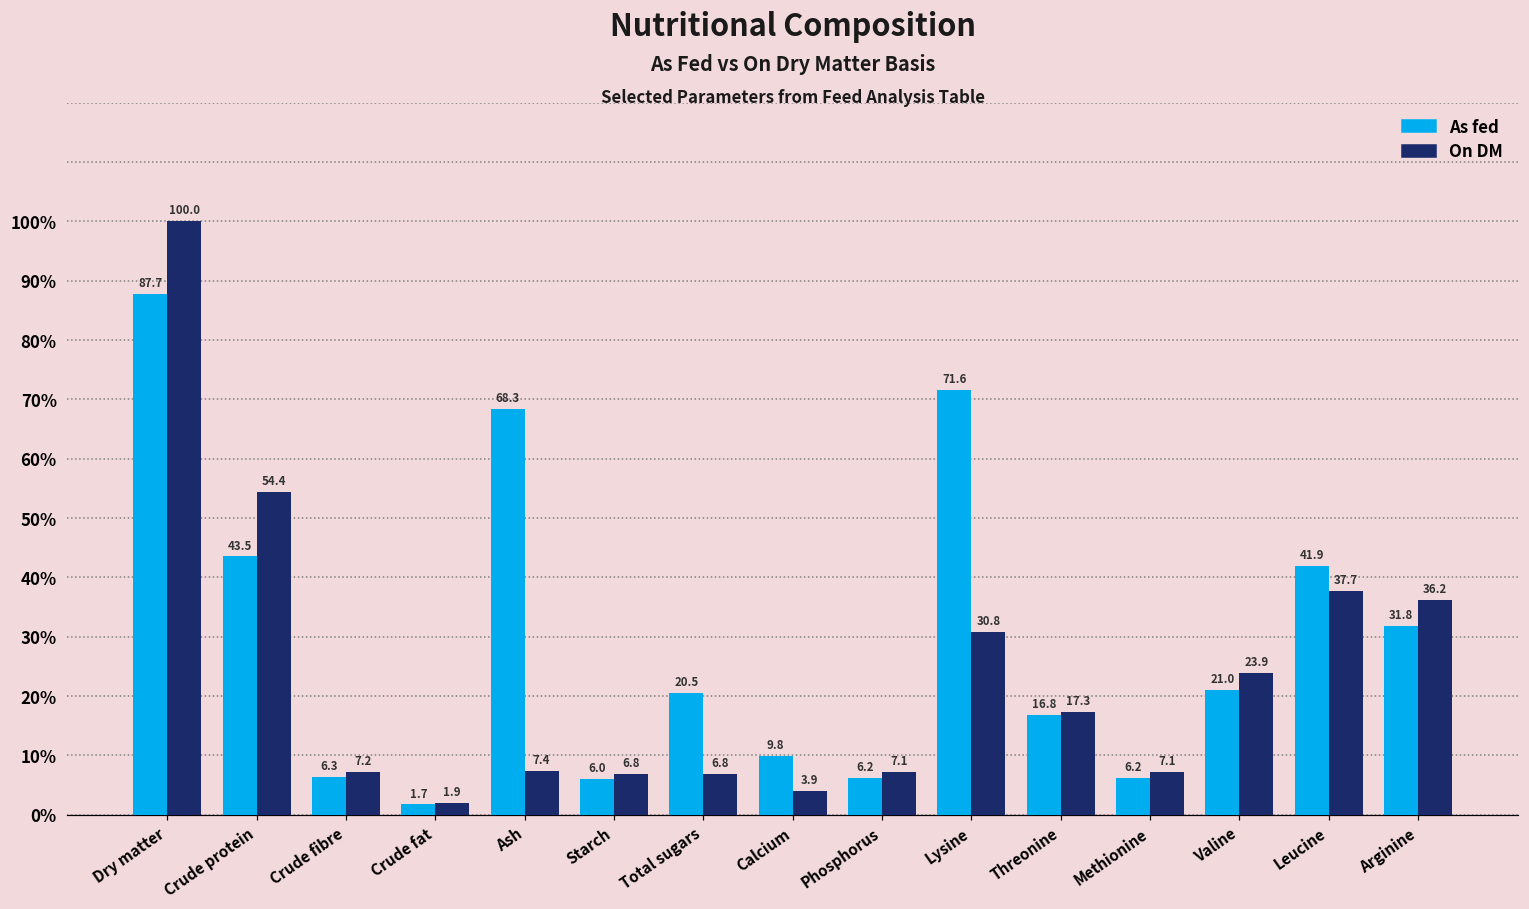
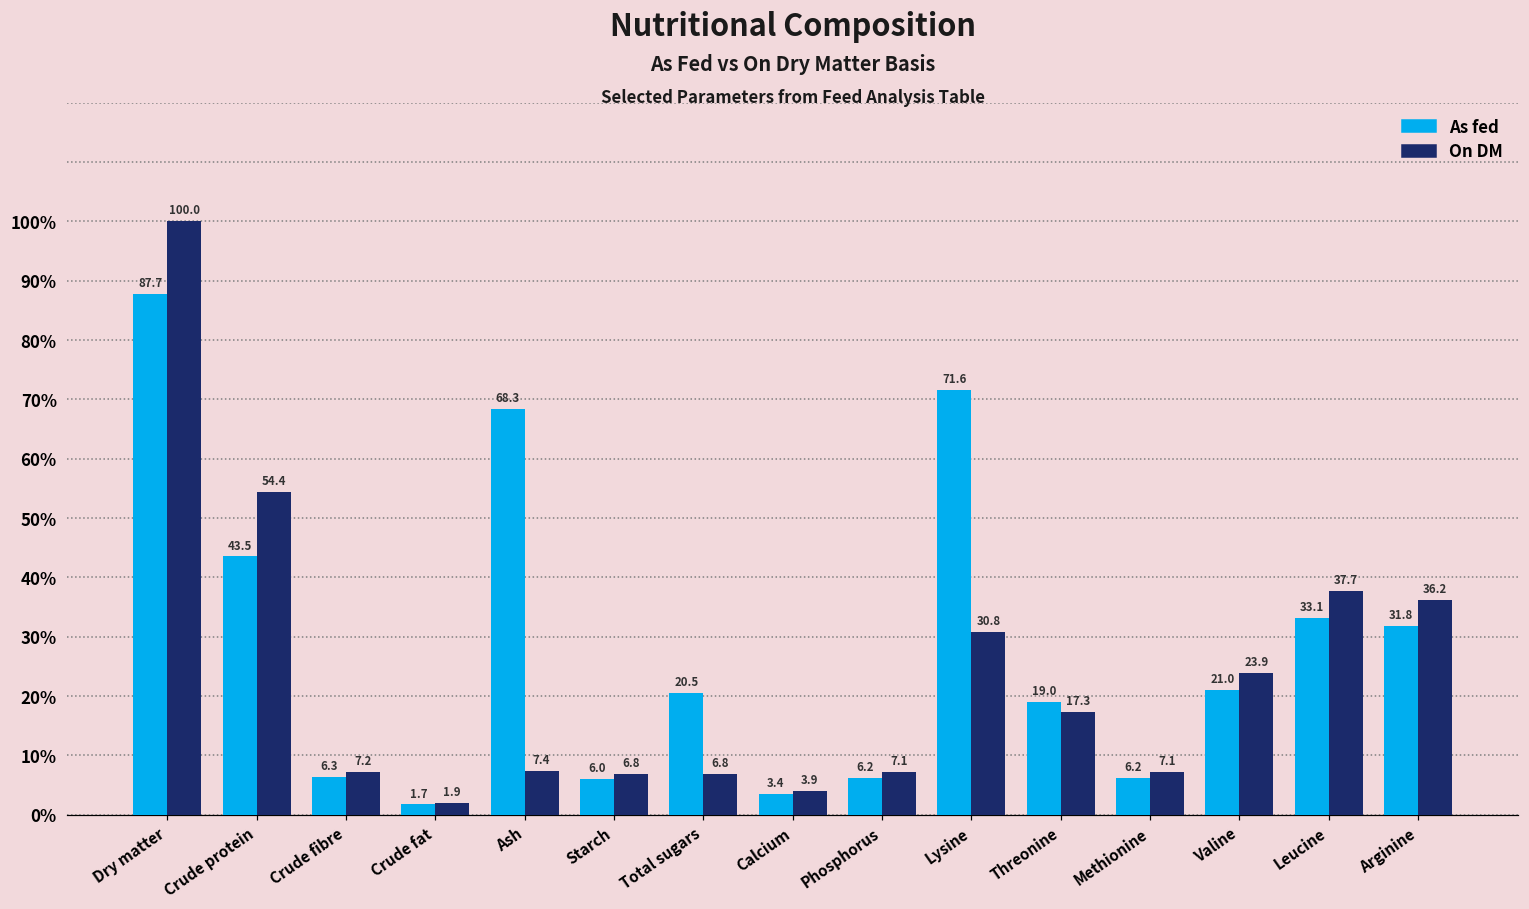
As fed, Calcium: 9.8 -> 3.4
As fed, Threonine: 16.8 -> 19.0
As fed, Leucine: 41.9 -> 33.1
